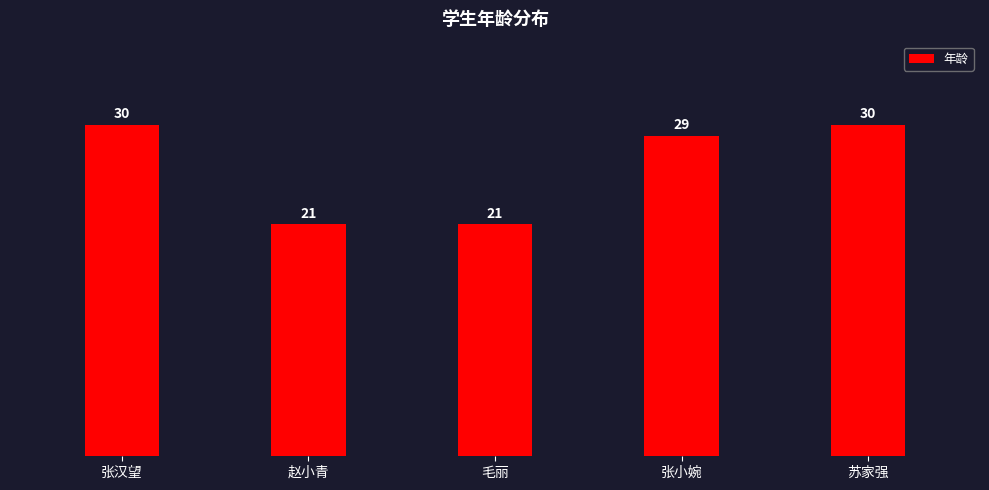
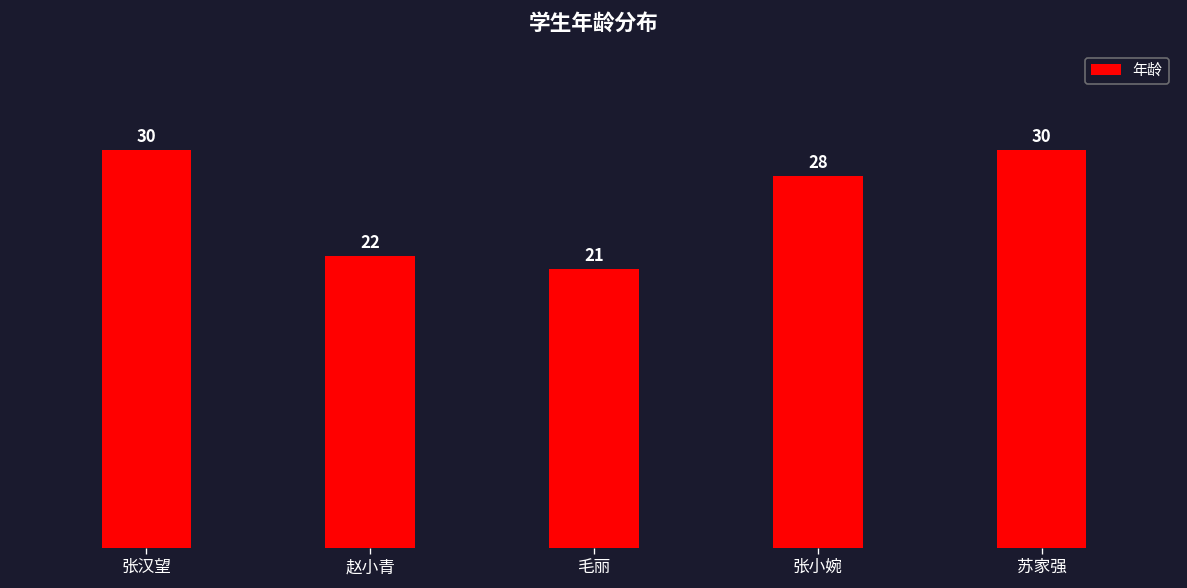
赵小青: 21 -> 22
张小婉: 29 -> 28
